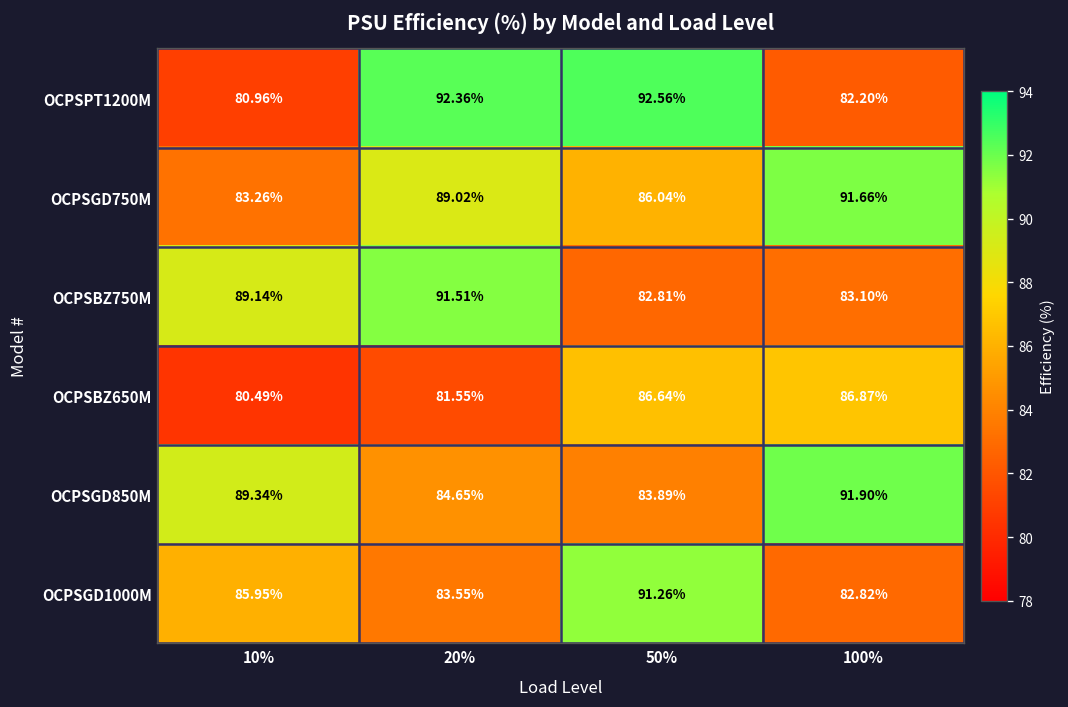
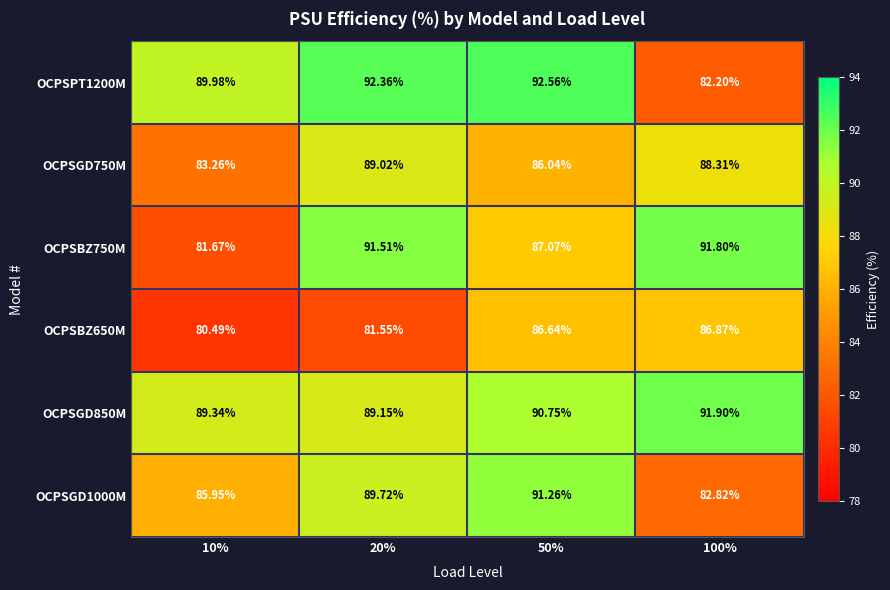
OCPSPT1200M, 10%: 80.96% -> 89.98%
OCPSGD750M, 100%: 91.66% -> 88.31%
OCPSBZ750M, 10%: 89.14% -> 81.67%
OCPSBZ750M, 50%: 82.81% -> 87.07%
OCPSBZ750M, 100%: 83.10% -> 91.80%
OCPSGD850M, 20%: 84.65% -> 89.15%
OCPSGD850M, 50%: 83.89% -> 90.75%
OCPSGD1000M, 20%: 83.55% -> 89.72%
